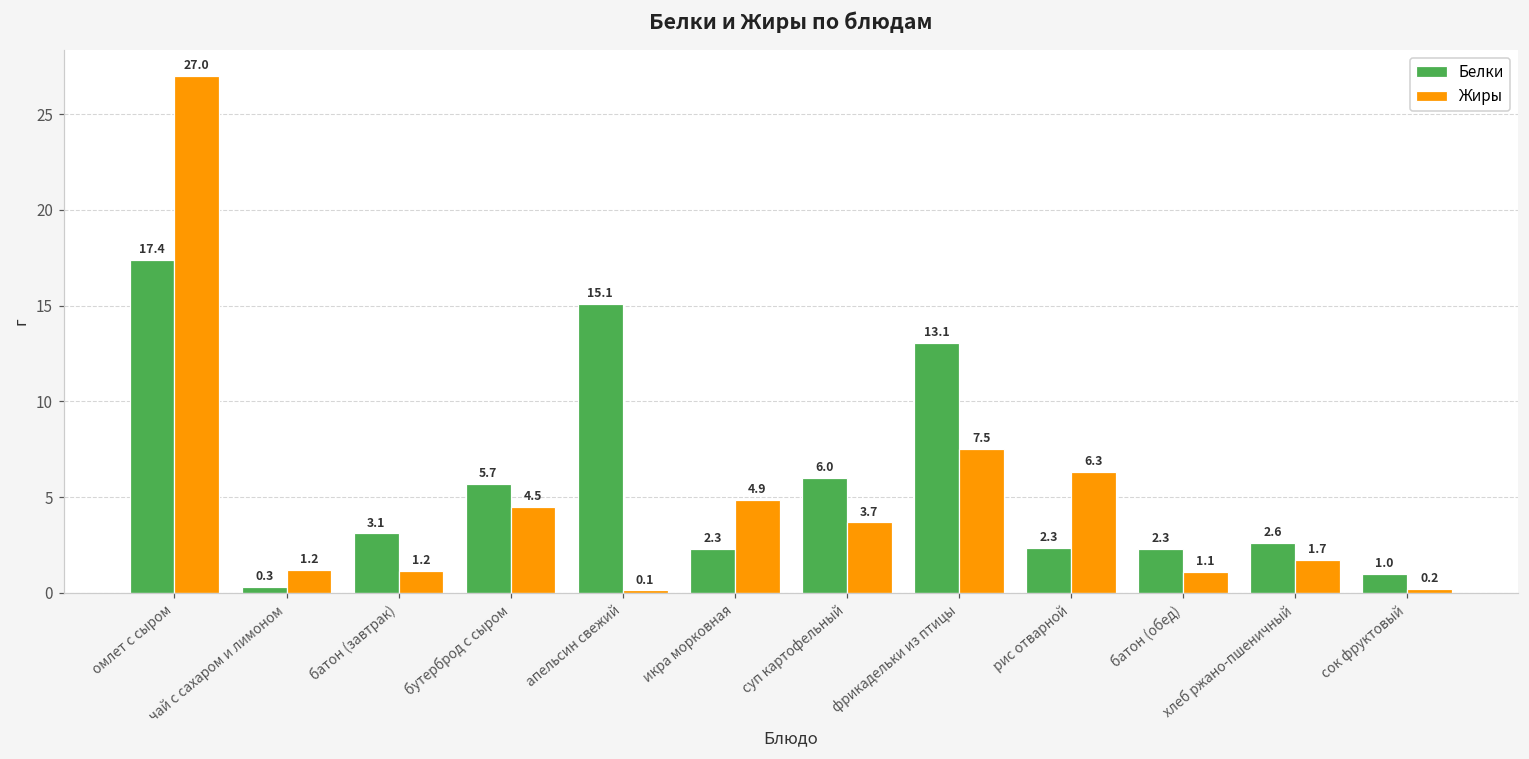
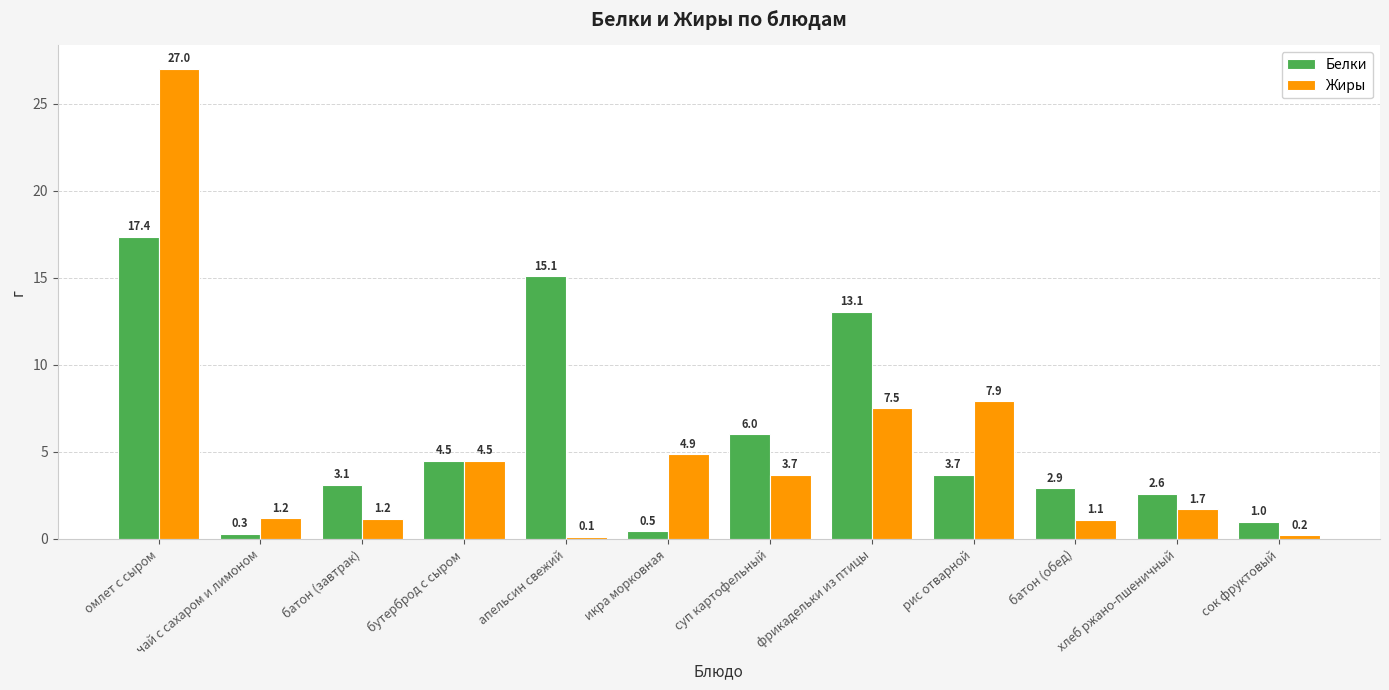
Белки, бутерброд с сыром: 5.7 -> 4.5
Белки, икра морковная: 2.3 -> 0.5
Белки, рис отварной: 2.3 -> 3.7
Жиры, рис отварной: 6.3 -> 7.9
Белки, батон (обед): 2.3 -> 2.9
